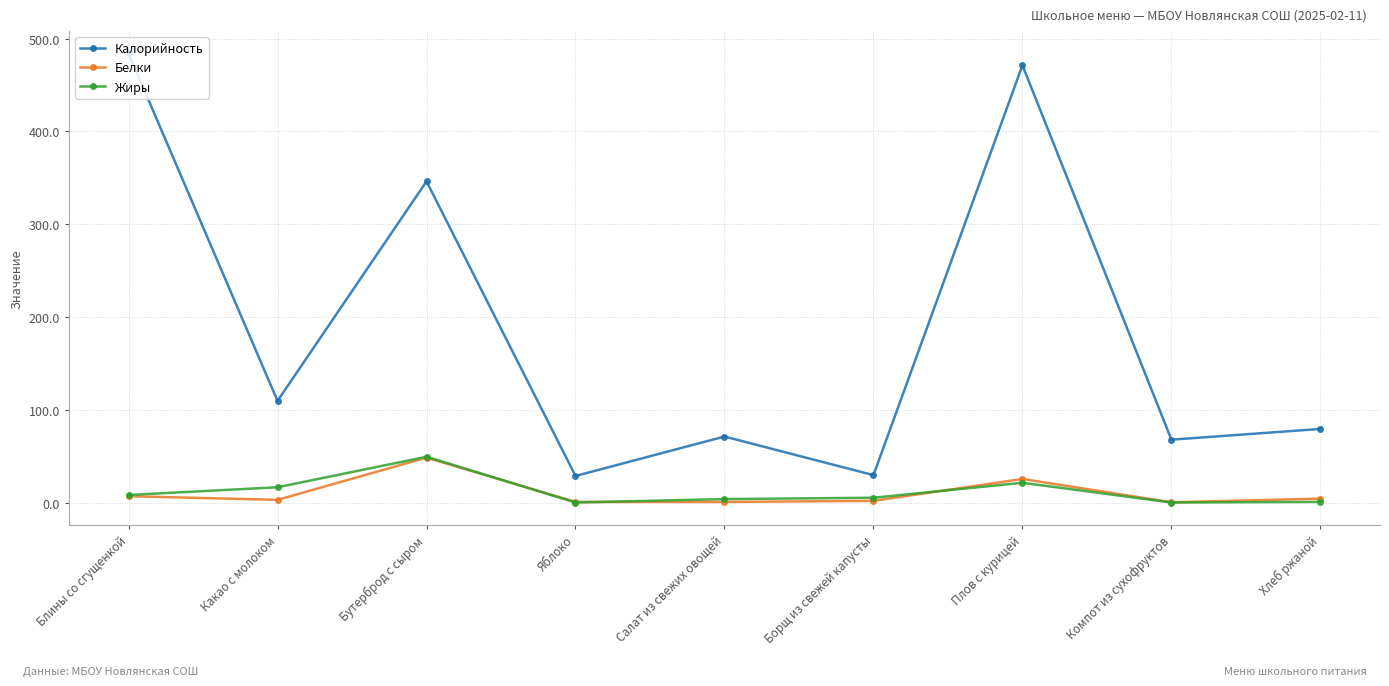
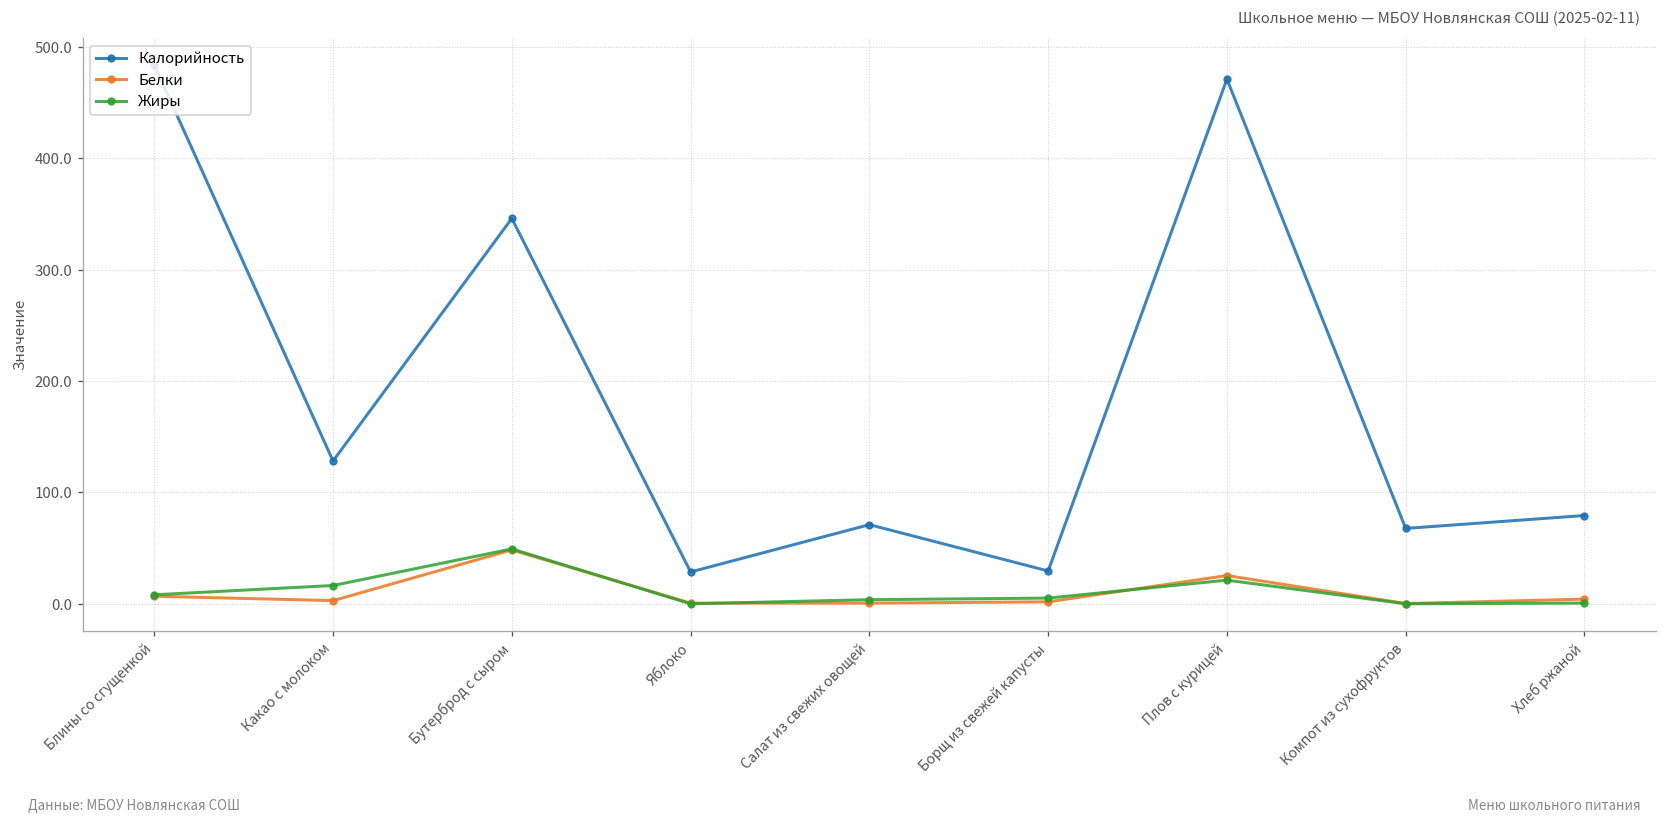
Калорийность, Какао с молоком: 110 -> 130
